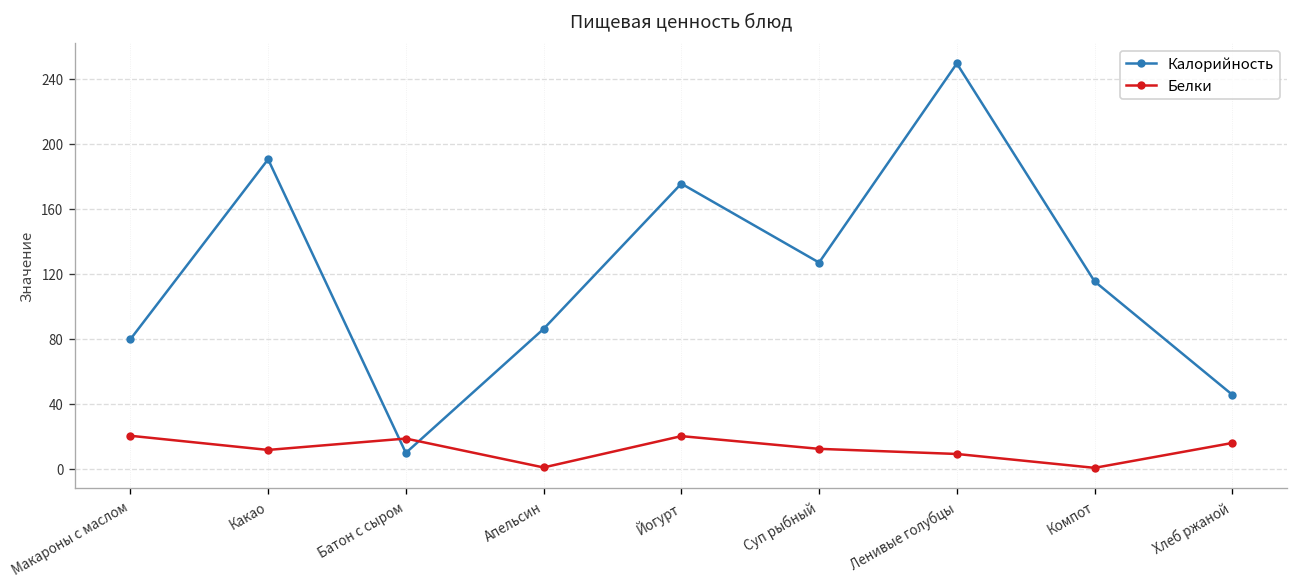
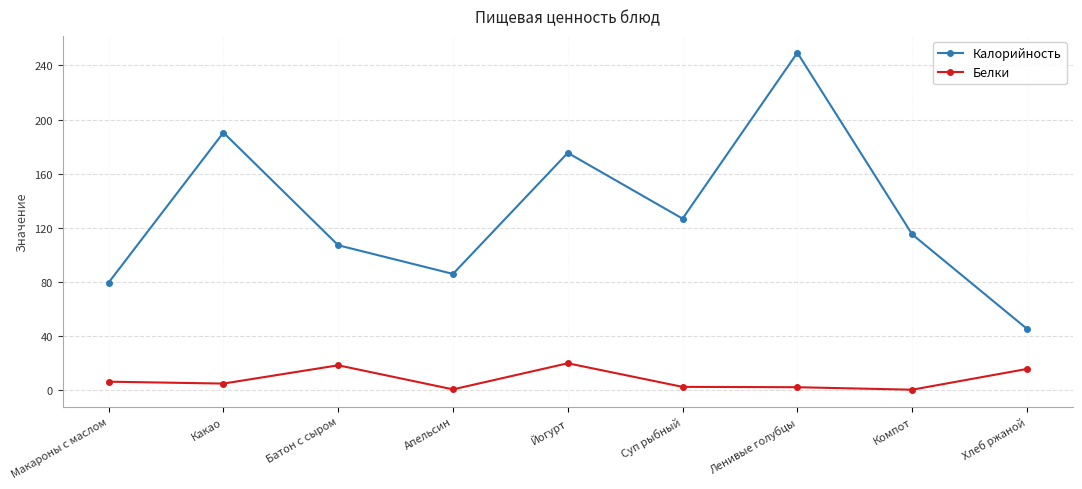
Белки, Макароны с маслом: 20 -> 6
Белки, Какао: 11 -> 5
Калорийность, Батон с сыром: 10 -> 107
Белки, Суп рыбный: 12 -> 3
Белки, Ленивые голубцы: 9 -> 2
